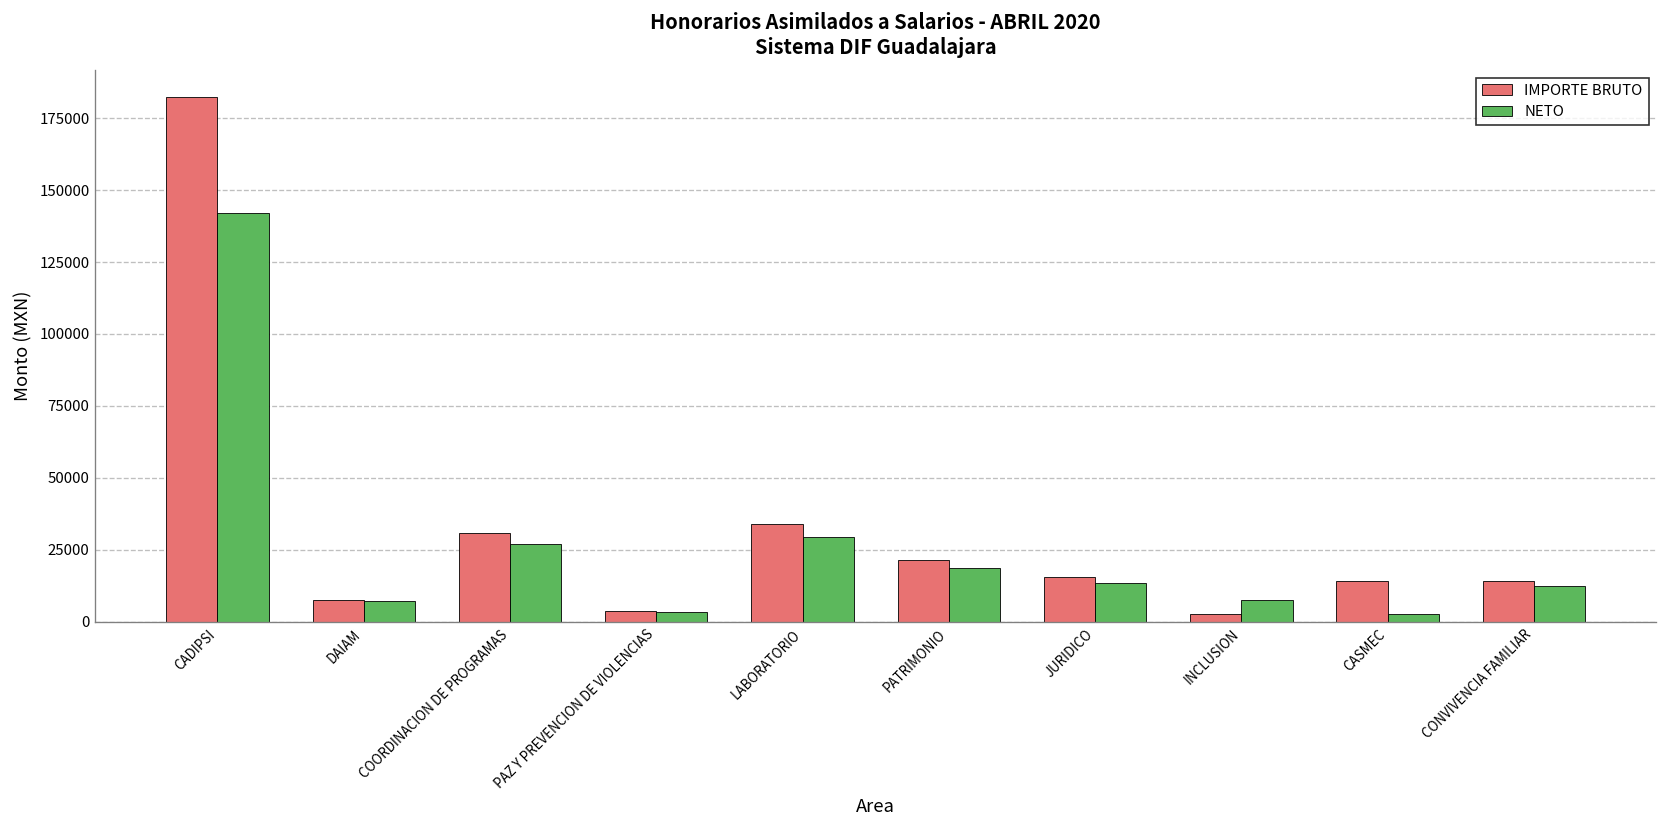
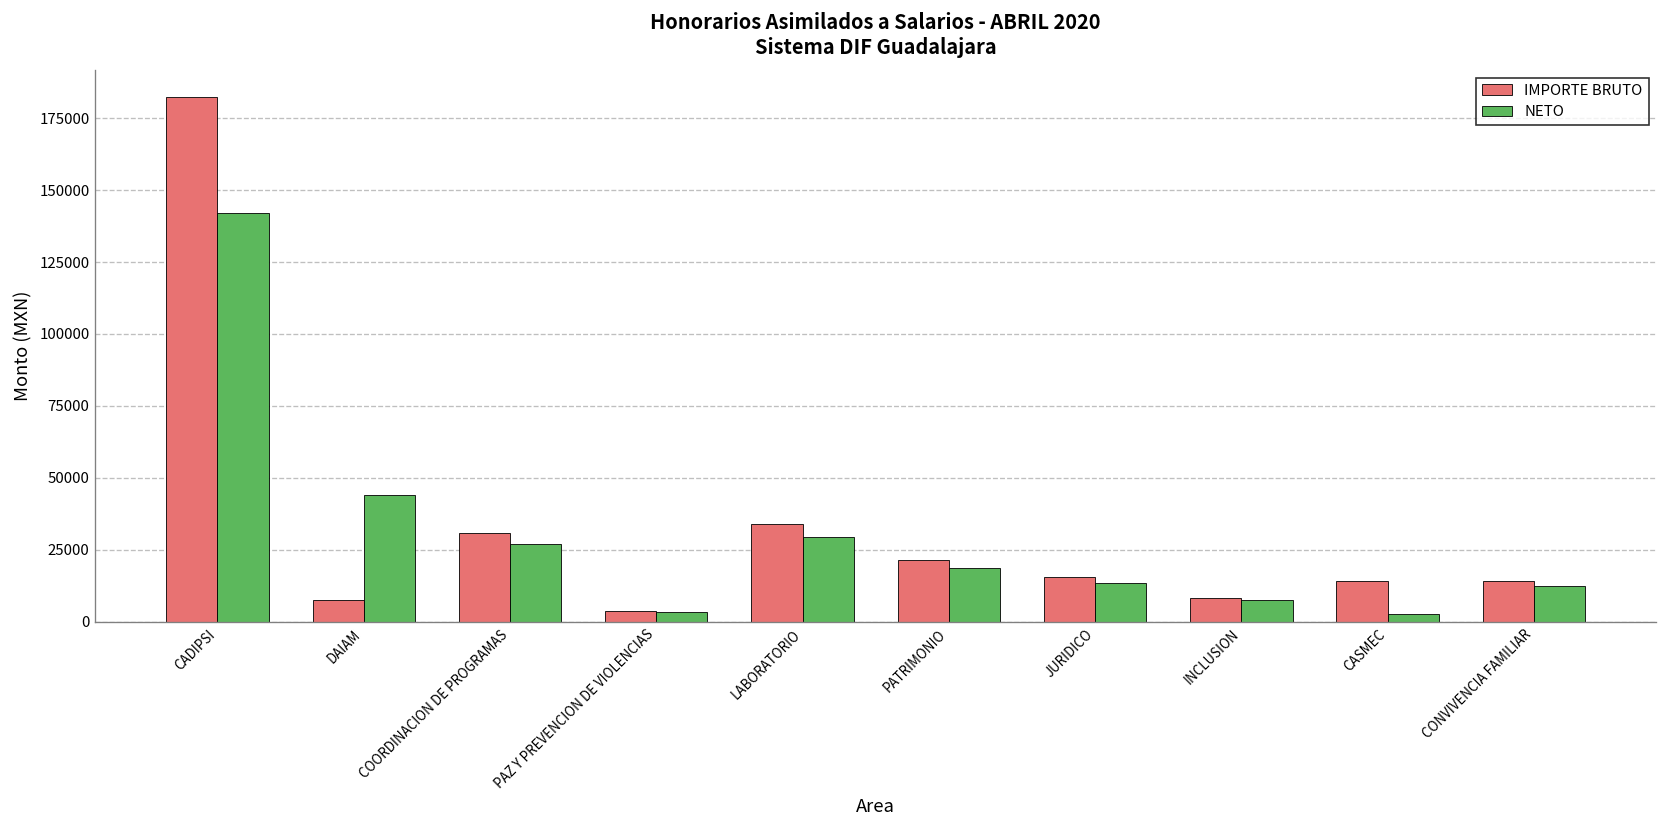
NETO, DAIAM: 7000 -> 44000
IMPORTE BRUTO, INCLUSION: 3000 -> 8000
